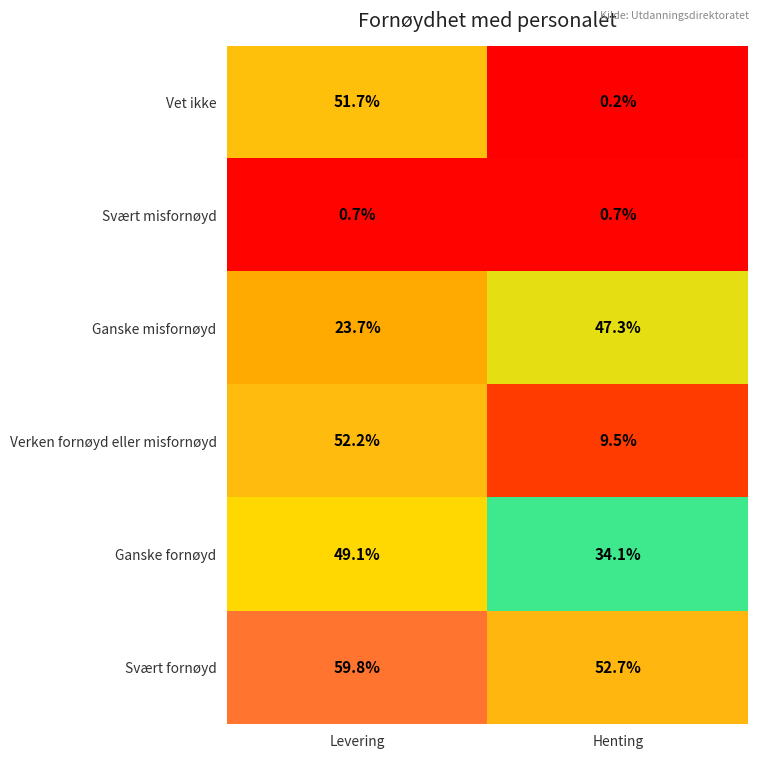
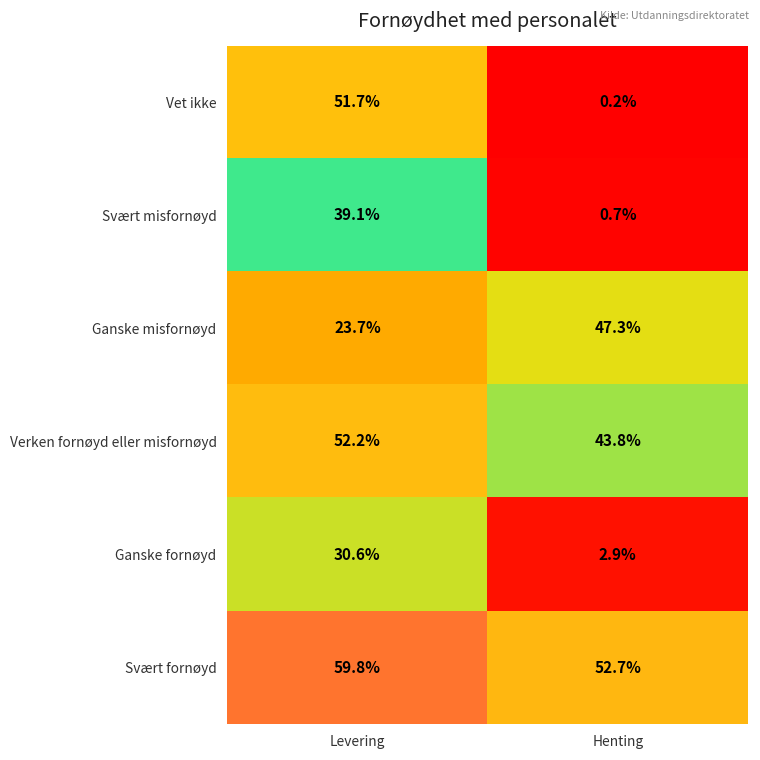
Svært misfornøyd, Levering: 0.7% -> 39.1%
Verken fornøyd eller misfornøyd, Henting: 9.5% -> 43.8%
Ganske fornøyd, Levering: 49.1% -> 30.6%
Ganske fornøyd, Henting: 34.1% -> 2.9%
